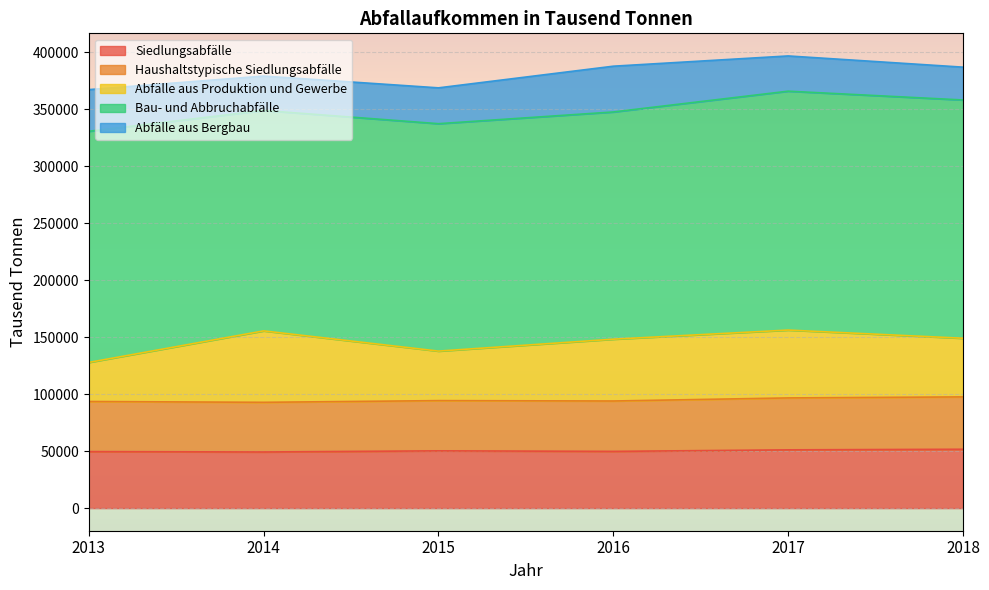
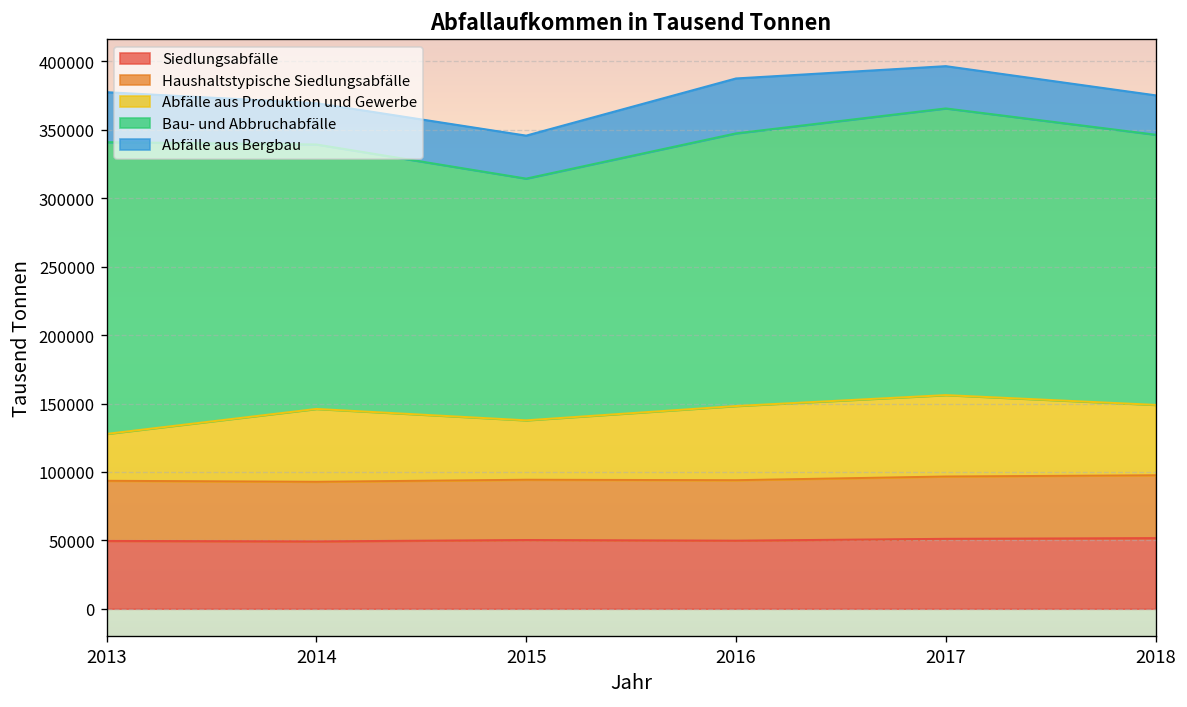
Bau- und Abbruchabfälle, 2013: 203000 -> 213000
Abfälle aus Produktion und Gewerbe, 2014: 63000 -> 53000
Bau- und Abbruchabfälle, 2015: 199000 -> 177000
Bau- und Abbruchabfälle, 2018: 209000 -> 198000
